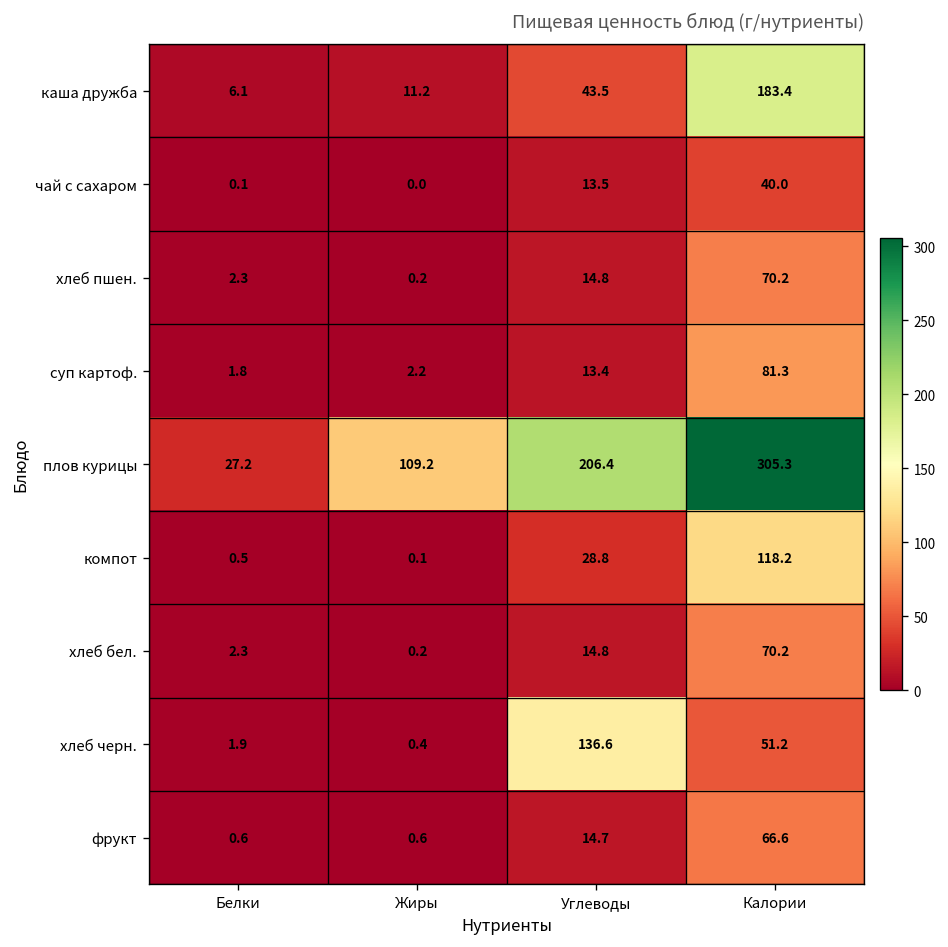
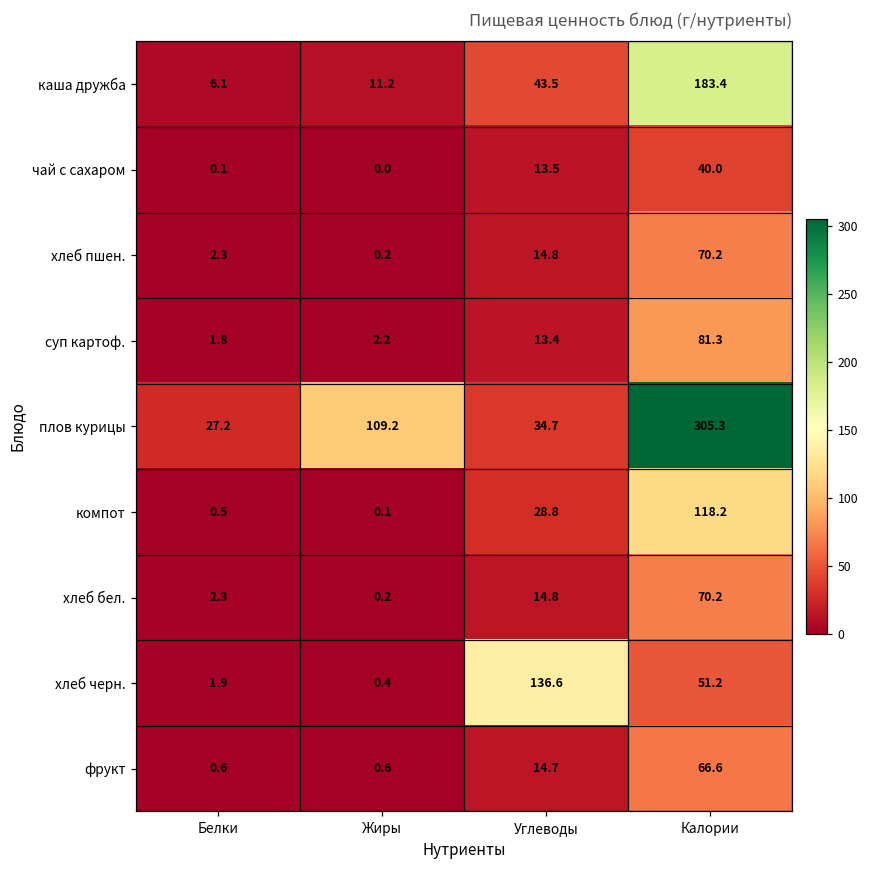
плов курицы, Углеводы: 206.4 -> 34.7
